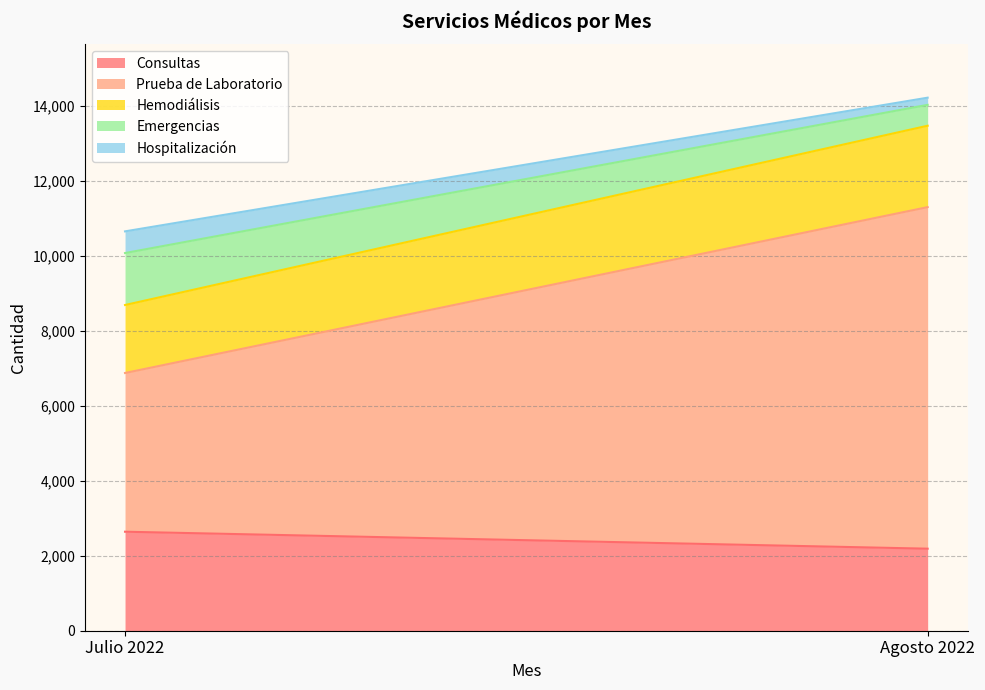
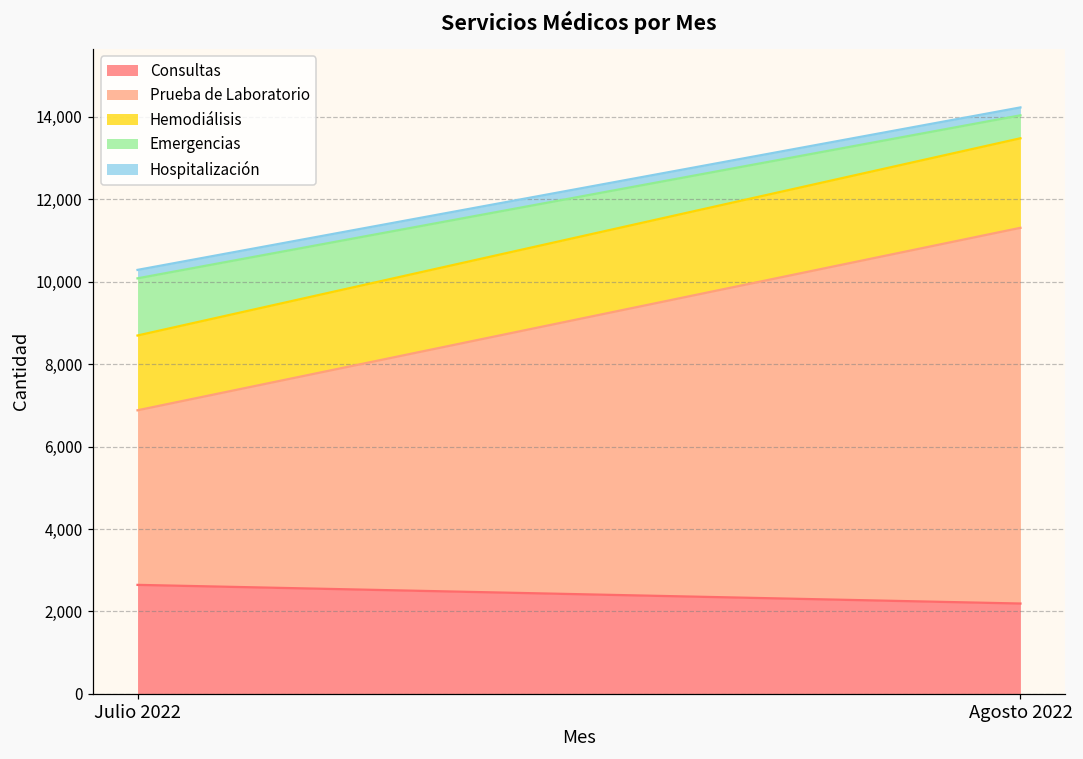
Hospitalización, Julio 2022: 600 -> 200
